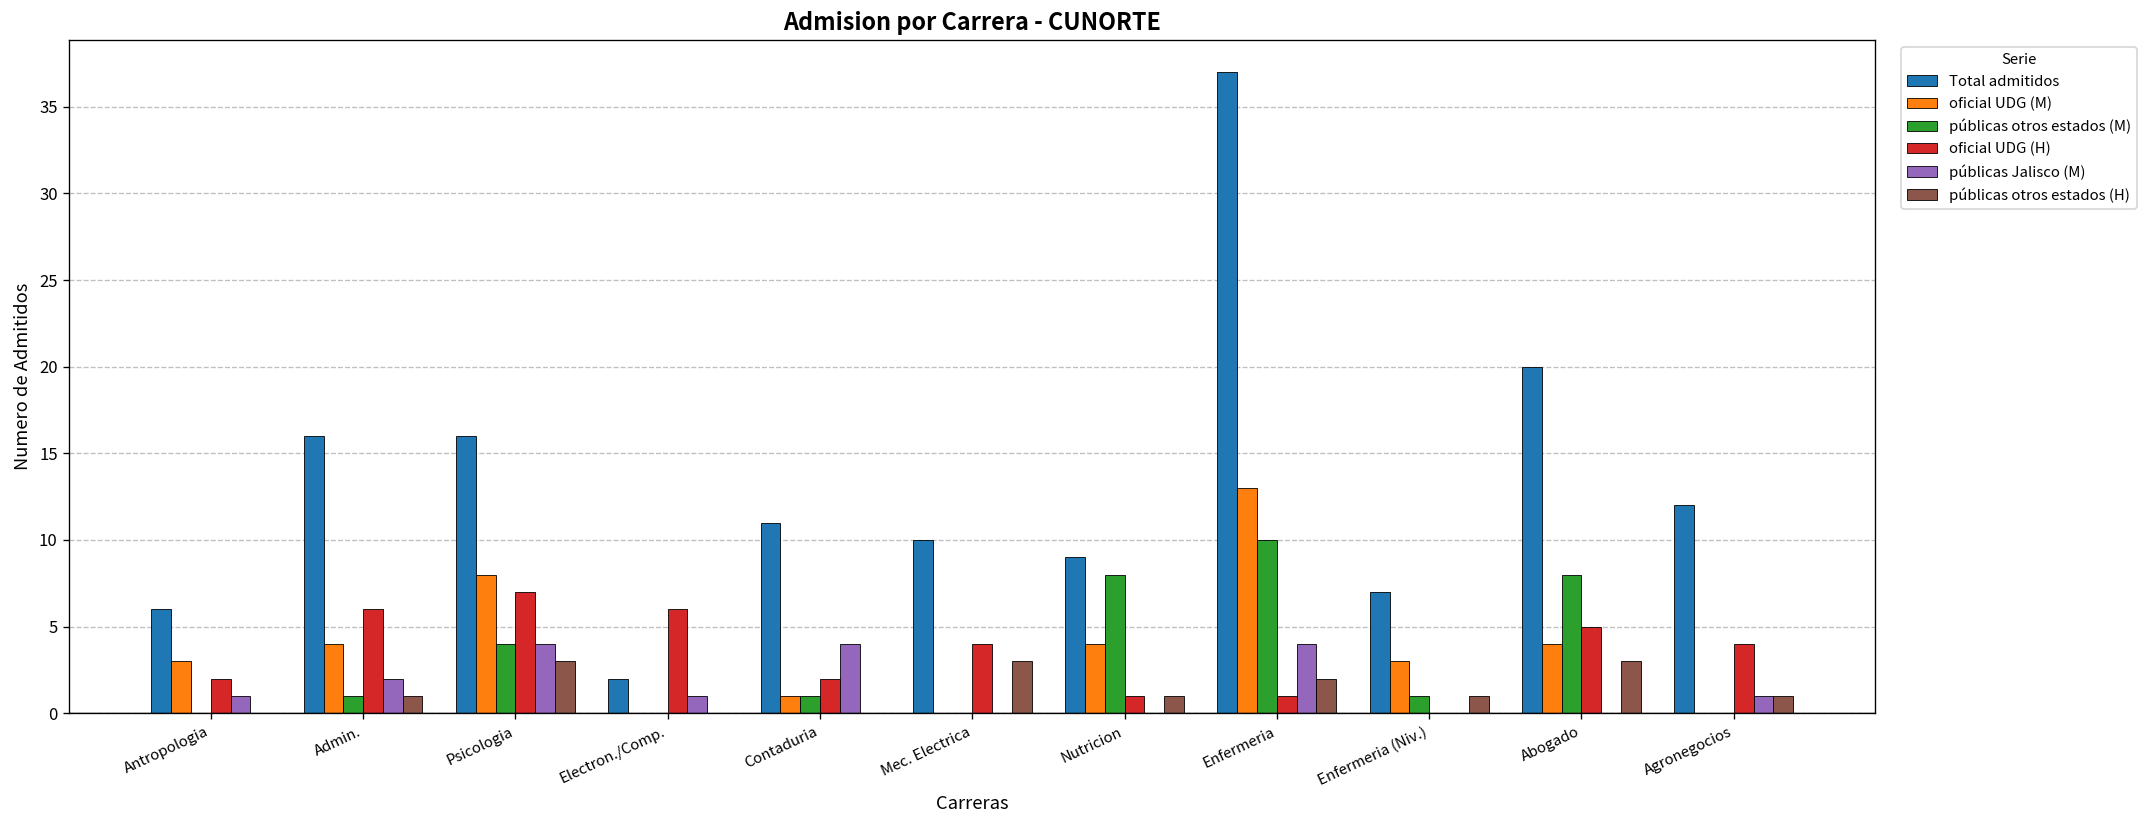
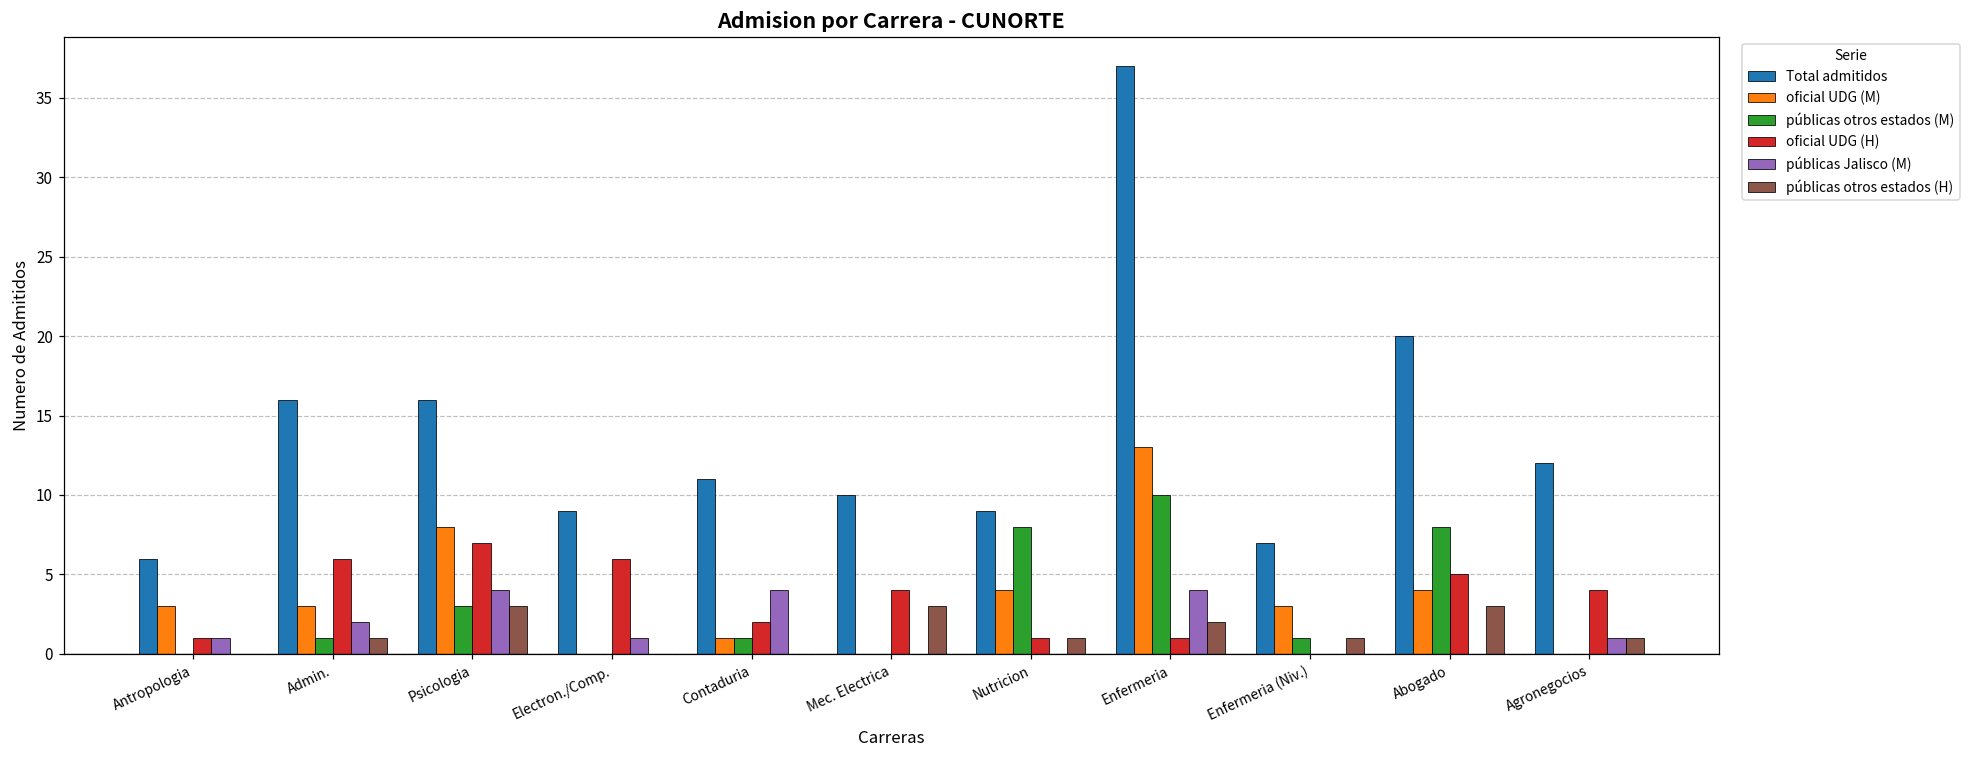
oficial UDG (H), Antropologia: 2 -> 1
oficial UDG (M), Admin.: 4 -> 3
públicas otros estados (M), Psicologia: 4 -> 3
Total admitidos, Electron./Comp.: 2 -> 9
